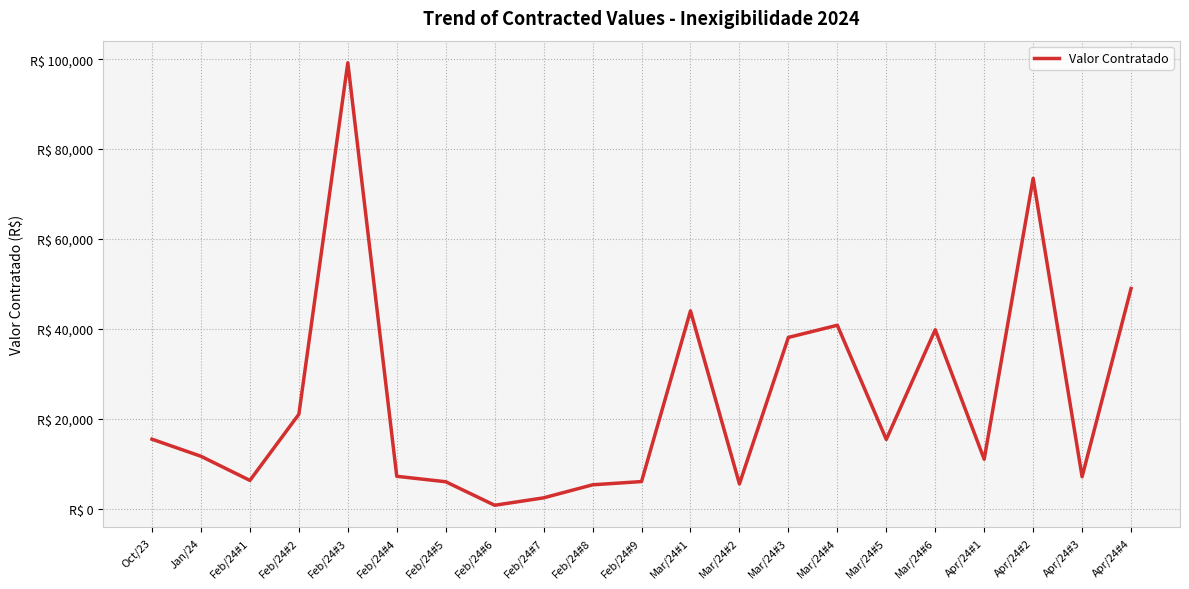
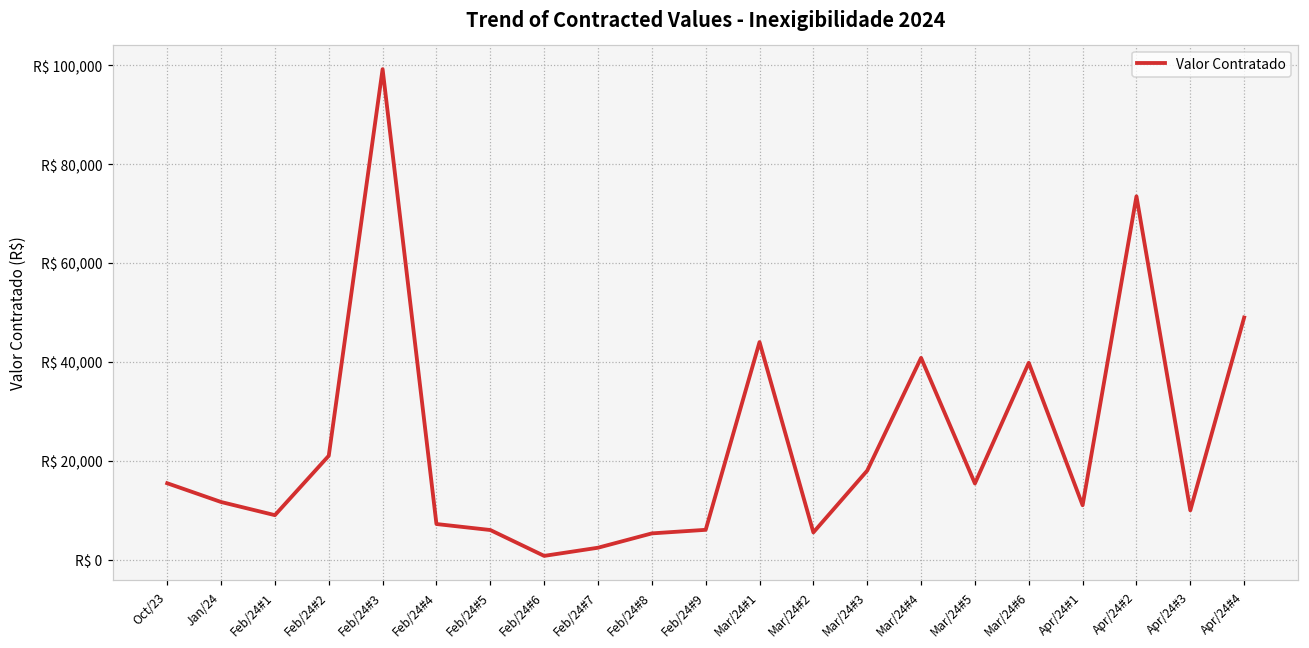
Feb/24#1: R$ 6,000 -> R$ 9,000
Mar/24#3: R$ 38,000 -> R$ 18,000
Apr/24#3: R$ 7,000 -> R$ 10,000
